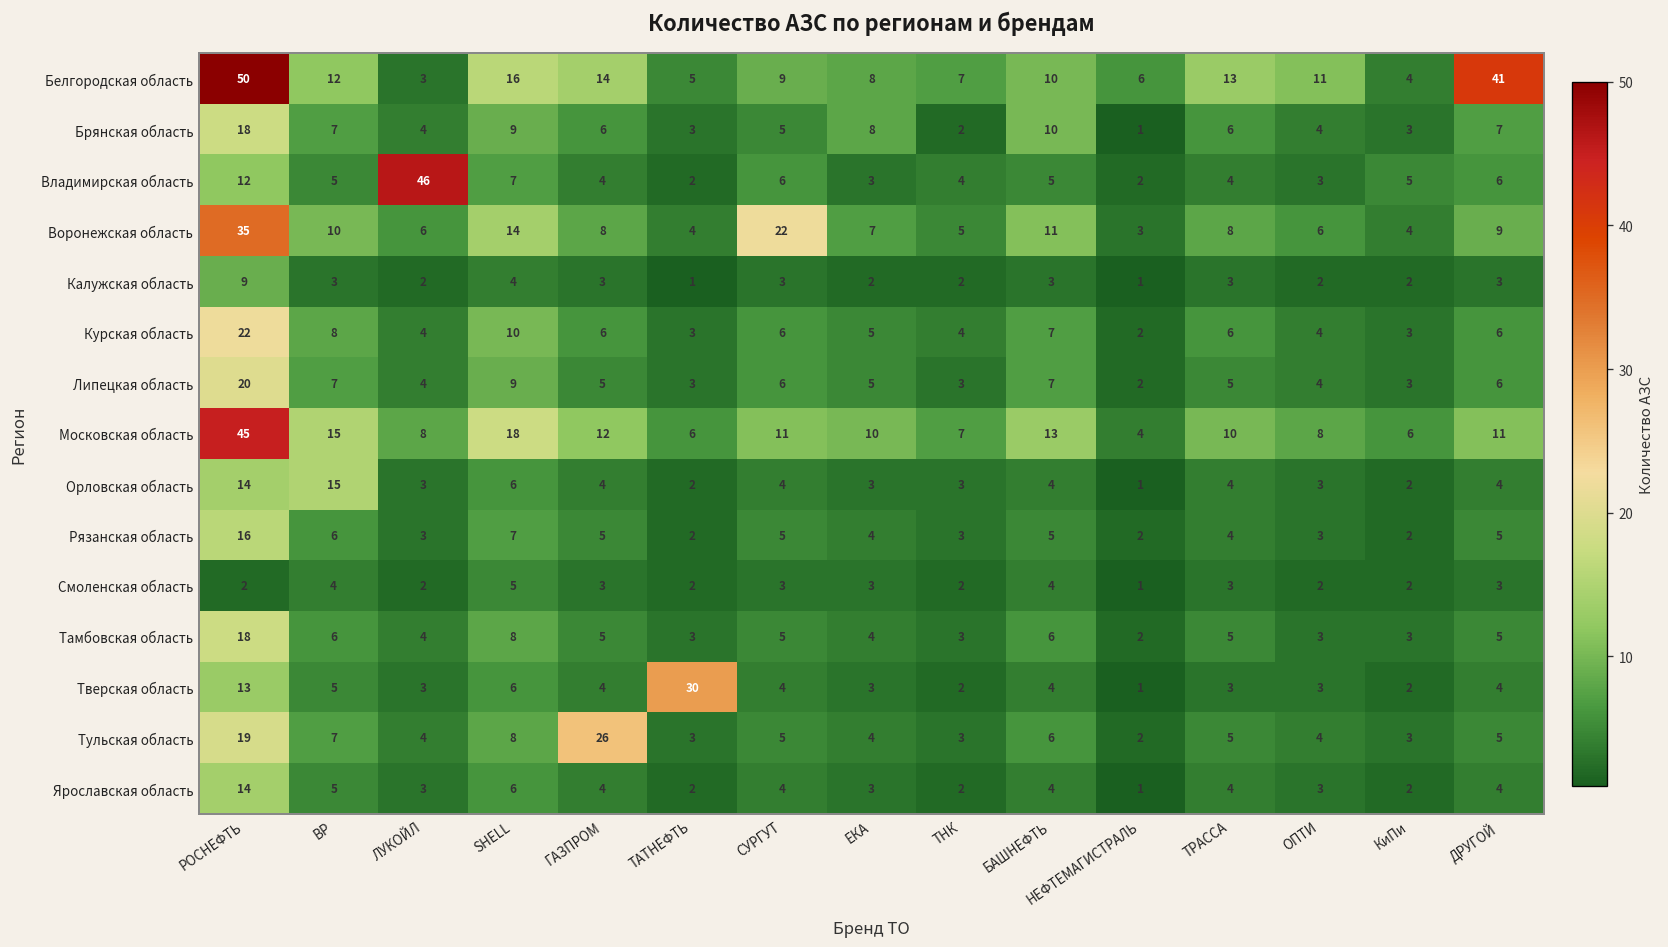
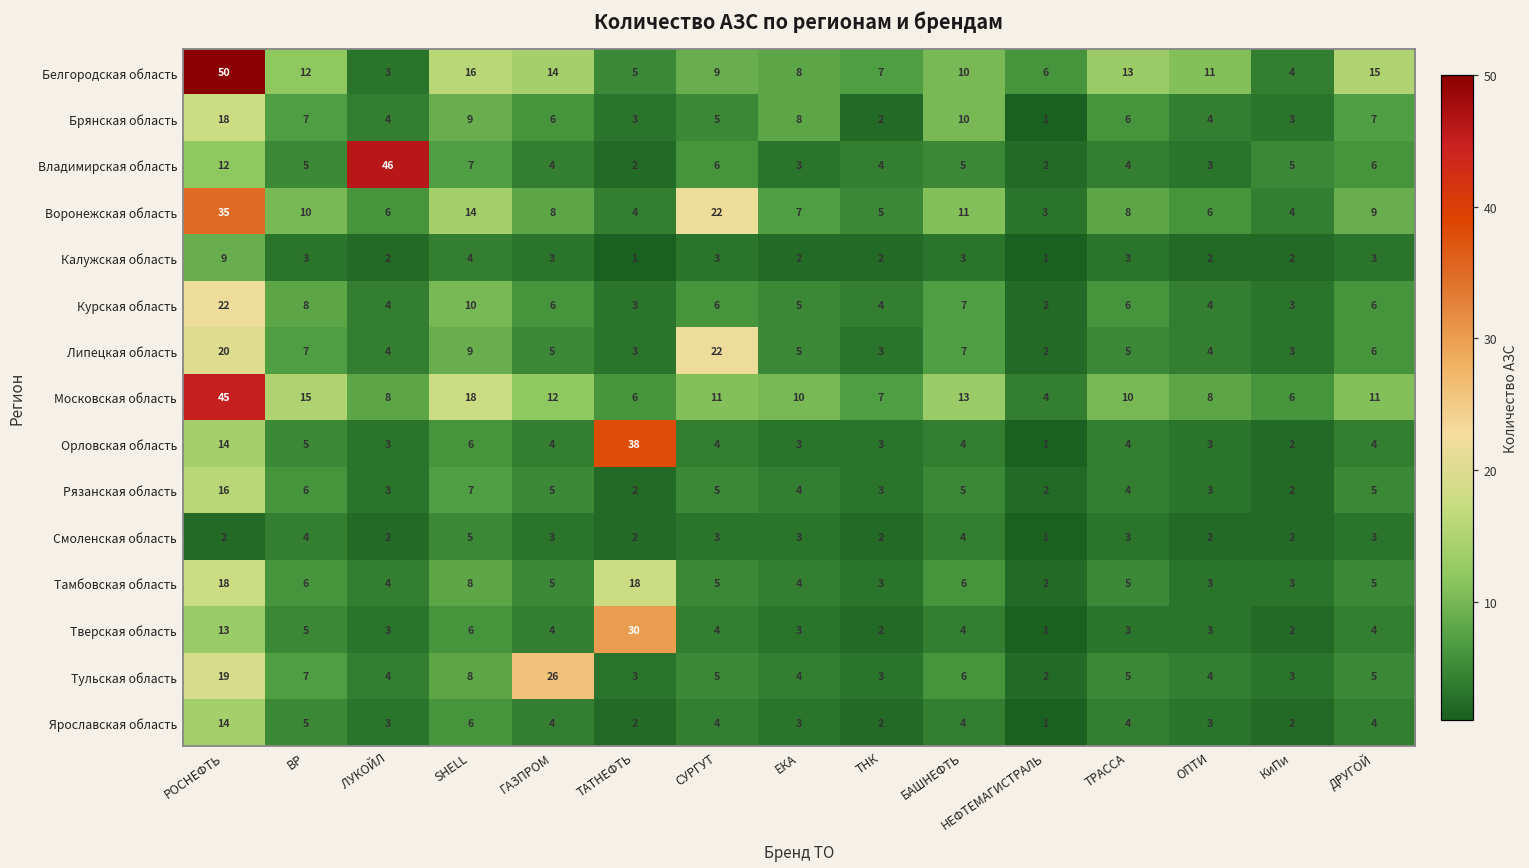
Белгородская область, ДРУГОЙ: 41 -> 15
Липецкая область, СУРГУТ: 6 -> 22
Орловская область, BP: 15 -> 5
Орловская область, ТАТНЕФТЬ: 2 -> 38
Тамбовская область, ТАТНЕФТЬ: 3 -> 18
